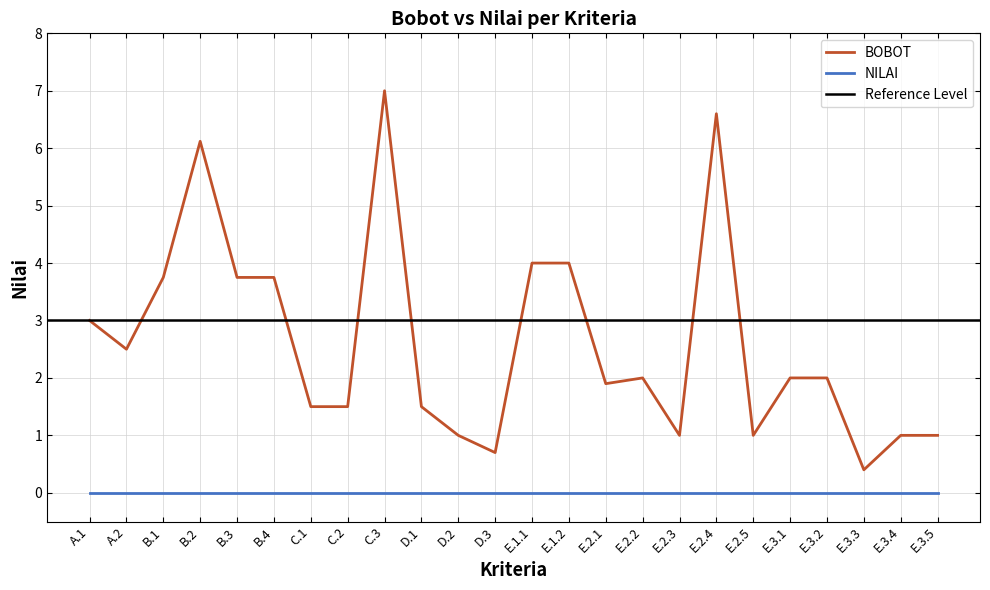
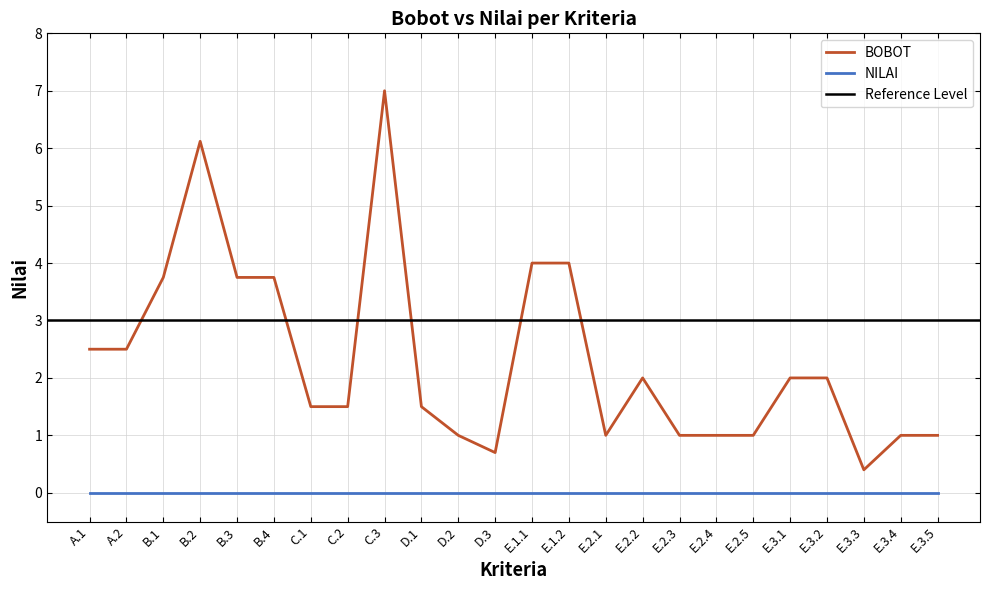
BOBOT, A.1: 3.0 -> 2.5
BOBOT, E.2.1: 1.9 -> 1.0
BOBOT, E.2.4: 6.6 -> 1.0
